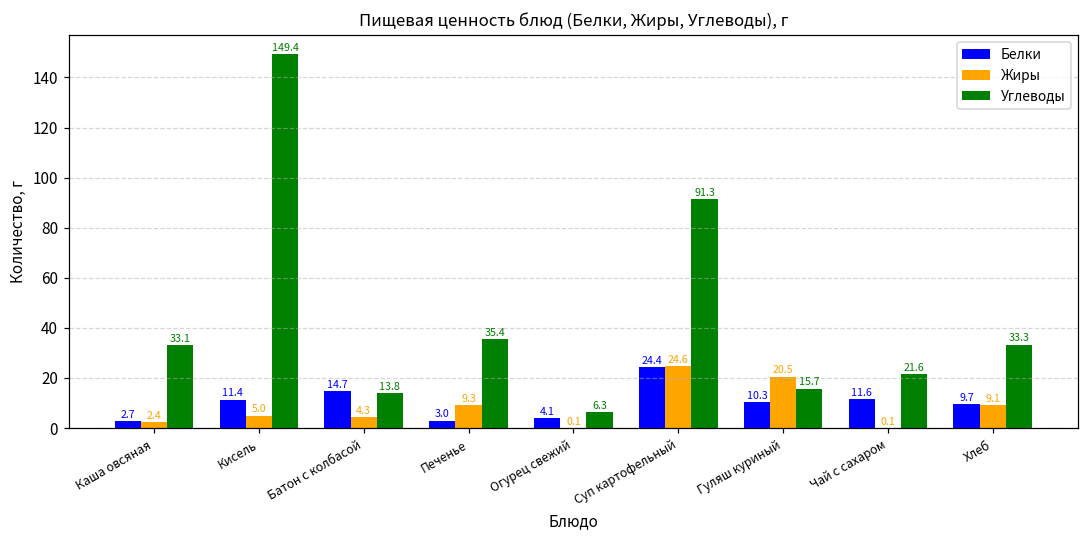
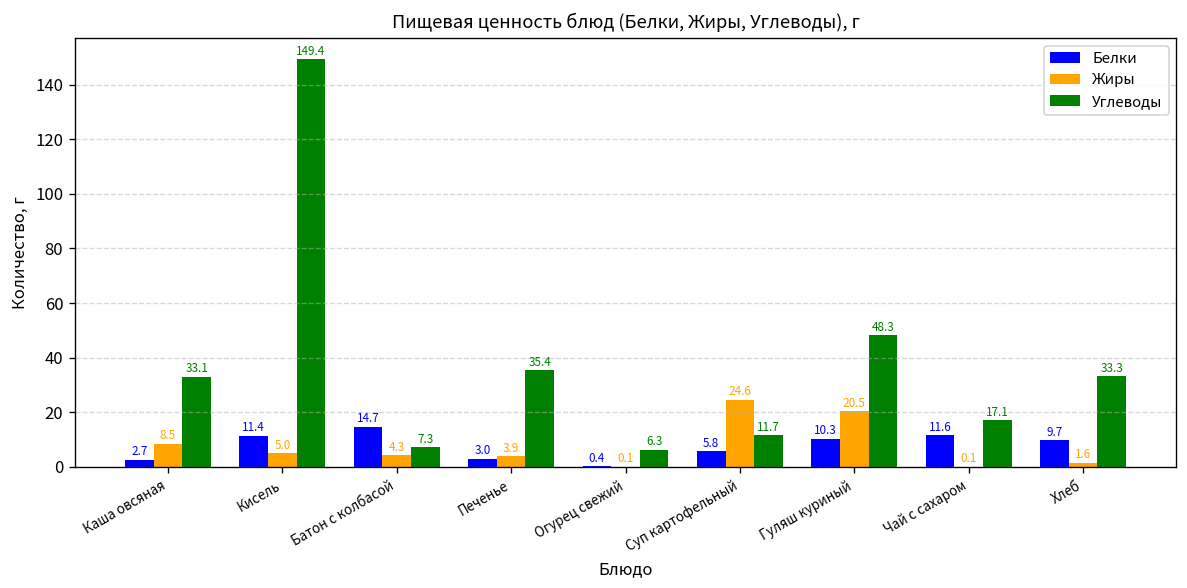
Жиры, Каша овсяная: 2.4 -> 8.5
Углеводы, Батон с колбасой: 13.8 -> 7.3
Жиры, Печенье: 9.3 -> 3.9
Белки, Огурец свежий: 4.1 -> 0.4
Белки, Суп картофельный: 24.4 -> 5.8
Углеводы, Суп картофельный: 91.3 -> 11.7
Углеводы, Гуляш куриный: 15.7 -> 48.3
Углеводы, Чай с сахаром: 21.6 -> 17.1
Жиры, Хлеб: 9.1 -> 1.6
